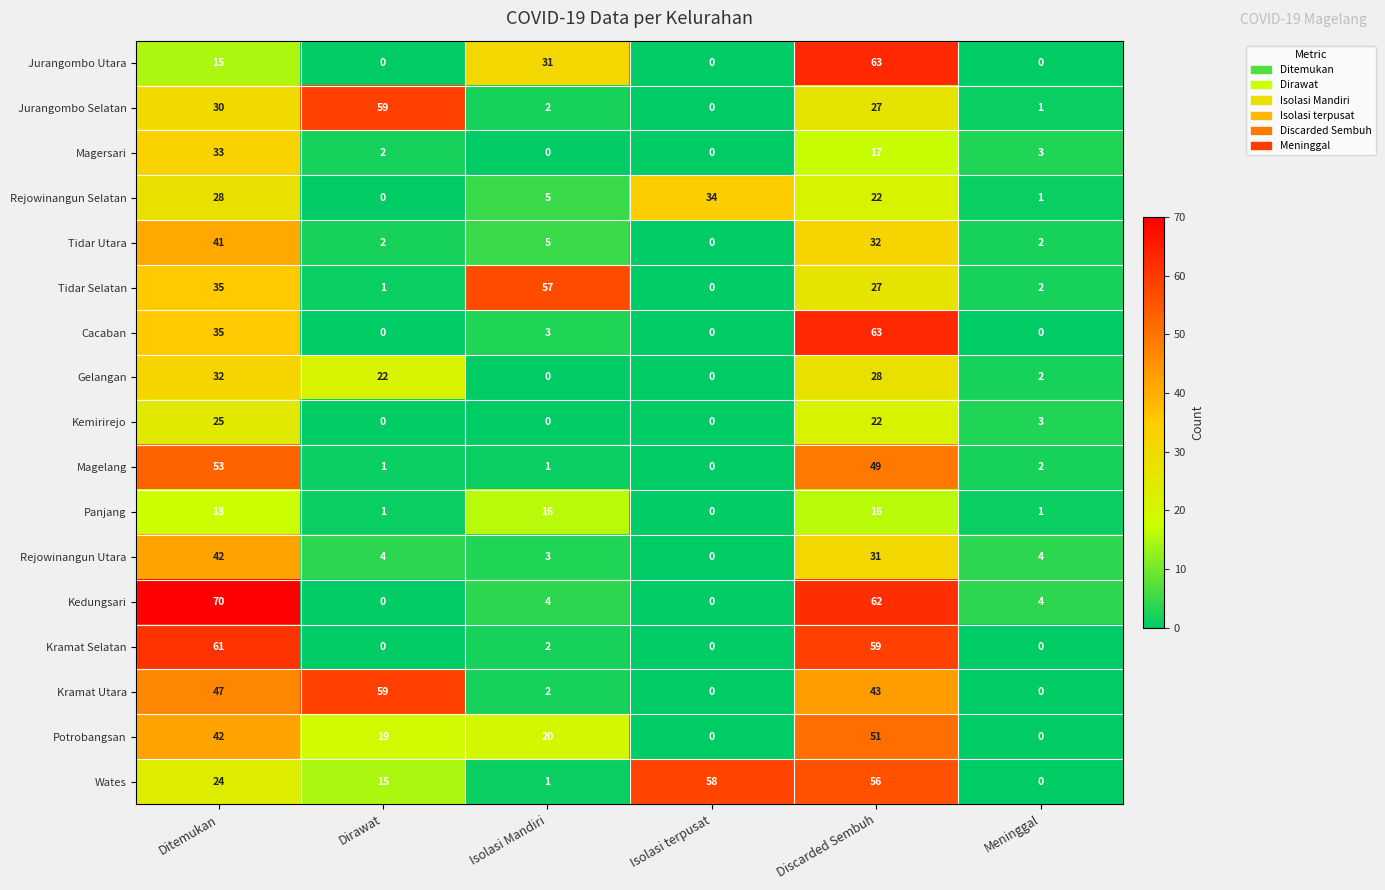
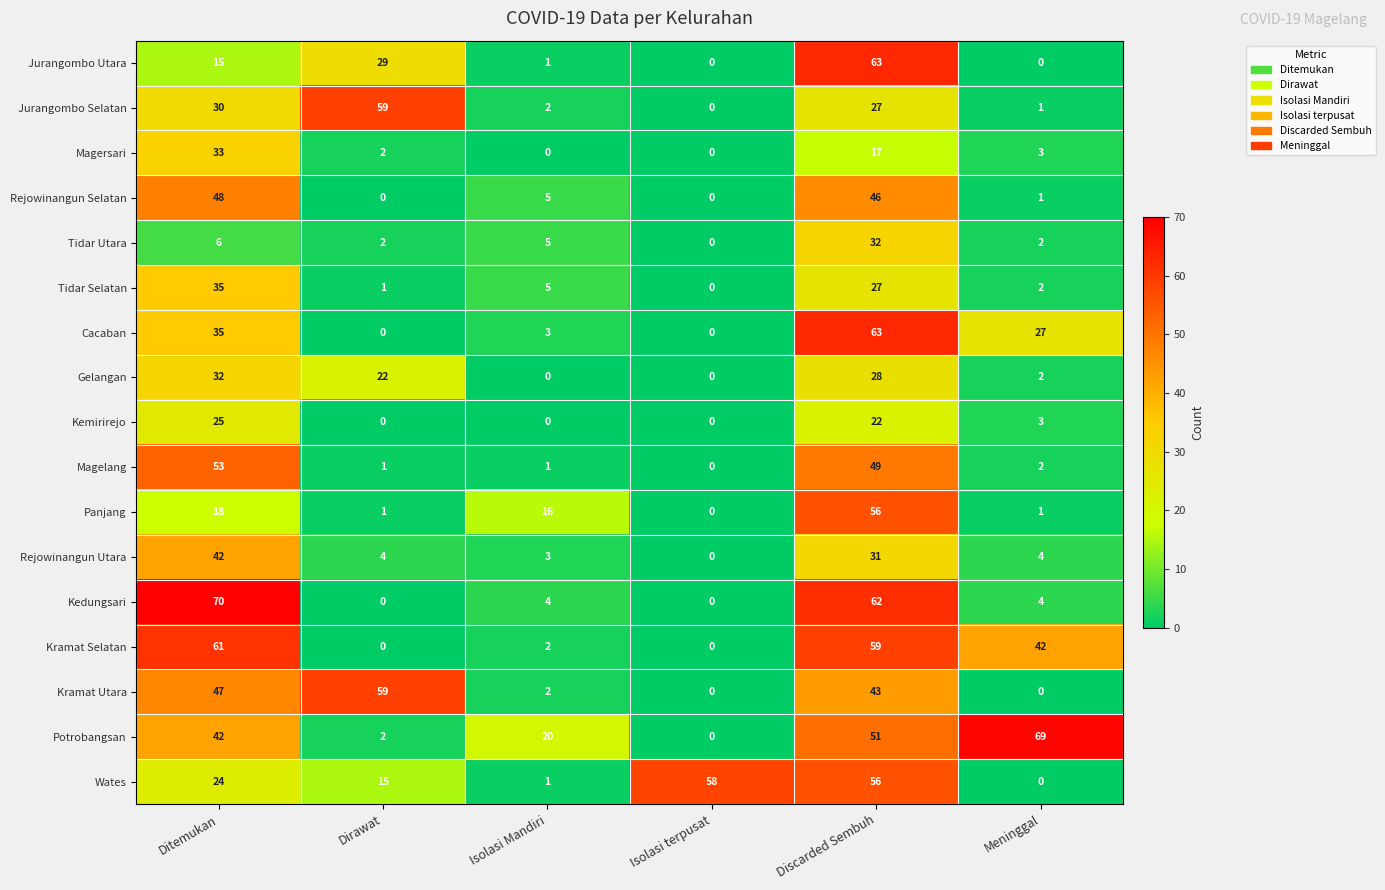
Jurangombo Utara, Dirawat: 0 -> 29
Jurangombo Utara, Isolasi Mandiri: 31 -> 1
Rejowinangun Selatan, Ditemukan: 28 -> 48
Rejowinangun Selatan, Isolasi terpusat: 34 -> 0
Rejowinangun Selatan, Discarded Sembuh: 22 -> 46
Tidar Utara, Ditemukan: 41 -> 6
Tidar Selatan, Isolasi Mandiri: 57 -> 5
Cacaban, Meninggal: 0 -> 27
Panjang, Discarded Sembuh: 16 -> 56
Kramat Selatan, Meninggal: 0 -> 42
Potrobangsan, Dirawat: 19 -> 2
Potrobangsan, Meninggal: 0 -> 69
